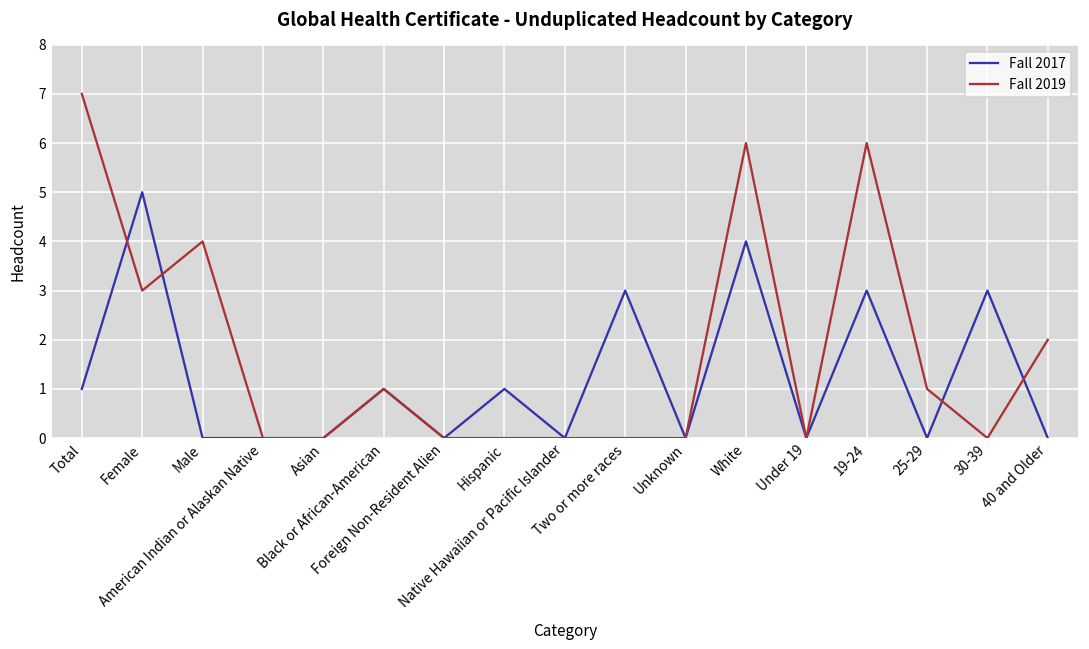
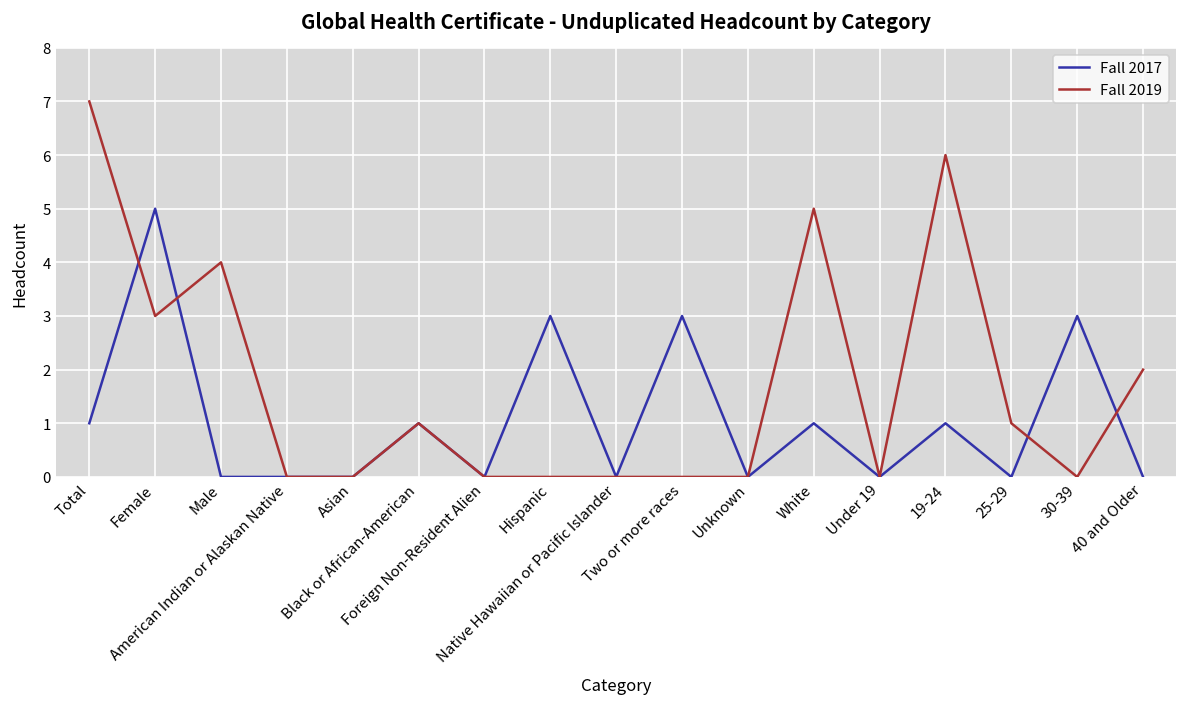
Fall 2017, Hispanic: 1 -> 3
Fall 2017, White: 4 -> 1
Fall 2019, White: 6 -> 5
Fall 2017, 19-24: 3 -> 1
